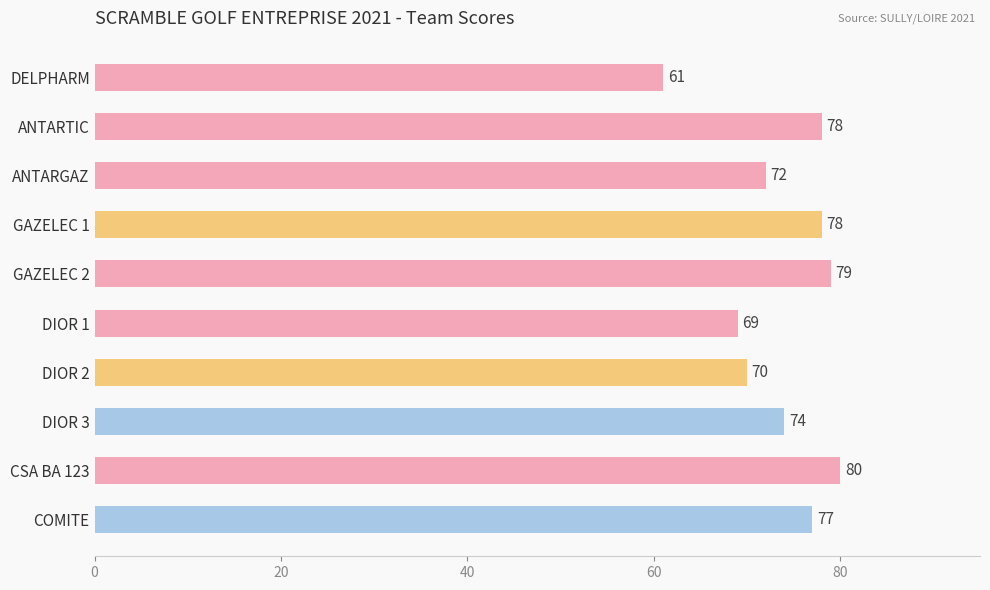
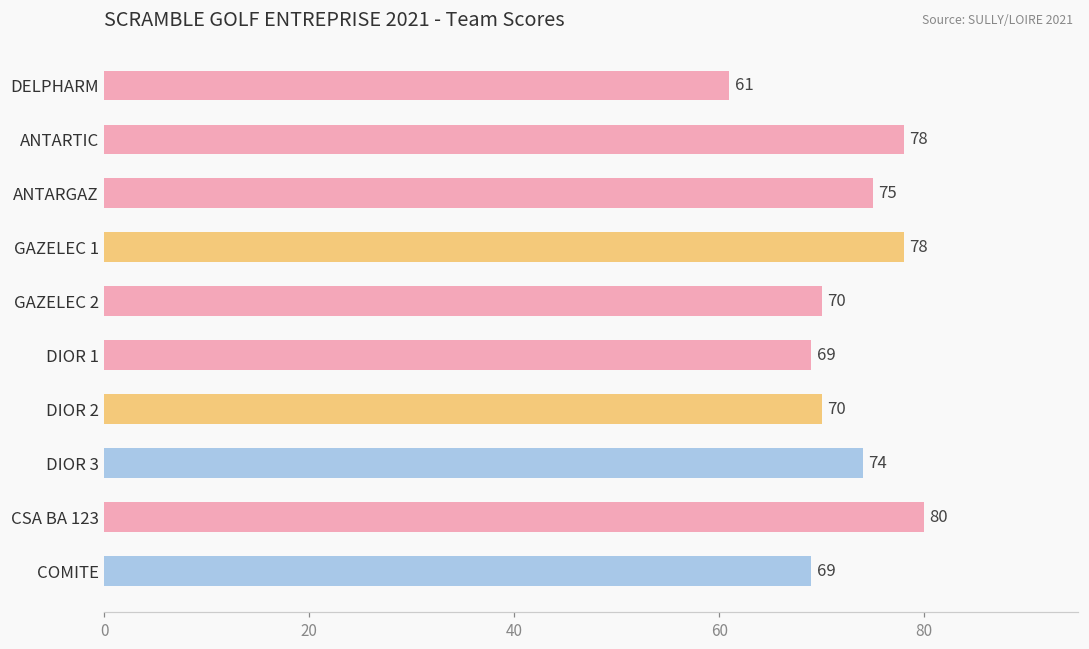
ANTARGAZ: 72 -> 75
GAZELEC 2: 79 -> 70
COMITE: 77 -> 69
